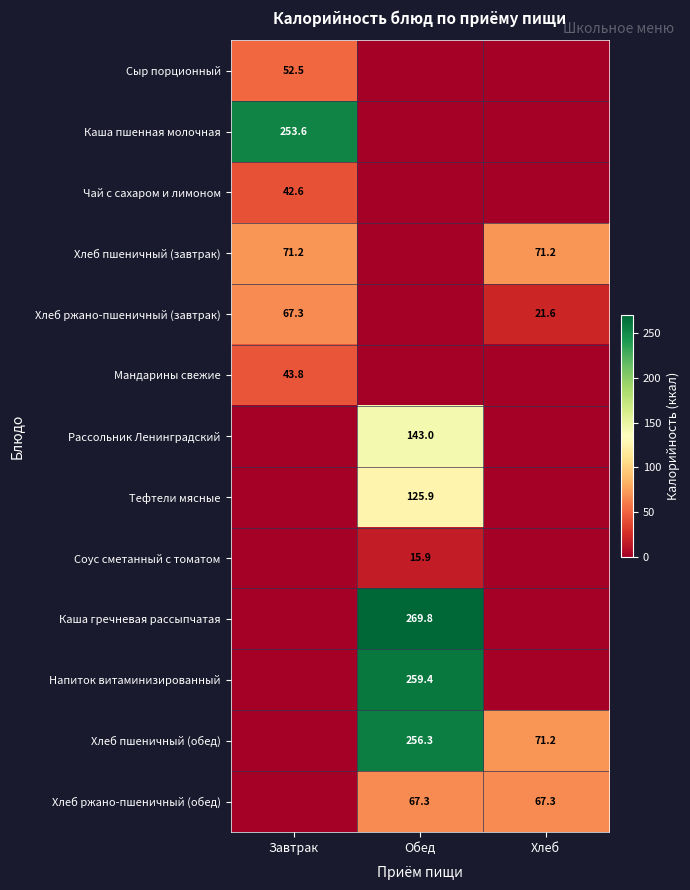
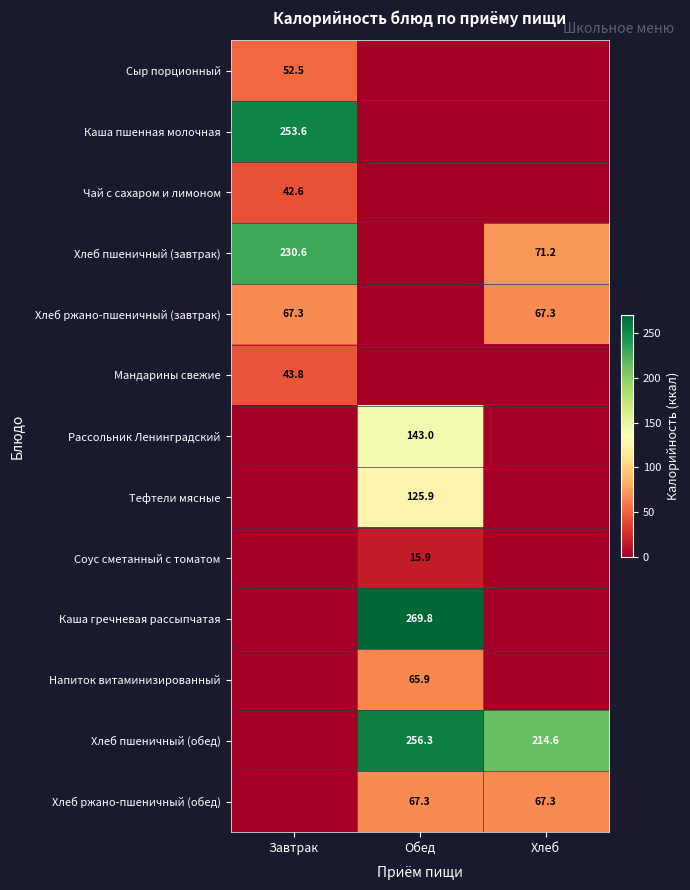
Хлеб пшеничный (завтрак), Завтрак: 71.2 -> 230.6
Хлеб ржано-пшеничный (завтрак), Хлеб: 21.6 -> 67.3
Напиток витаминизированный, Обед: 259.4 -> 65.9
Хлеб пшеничный (обед), Хлеб: 71.2 -> 214.6
